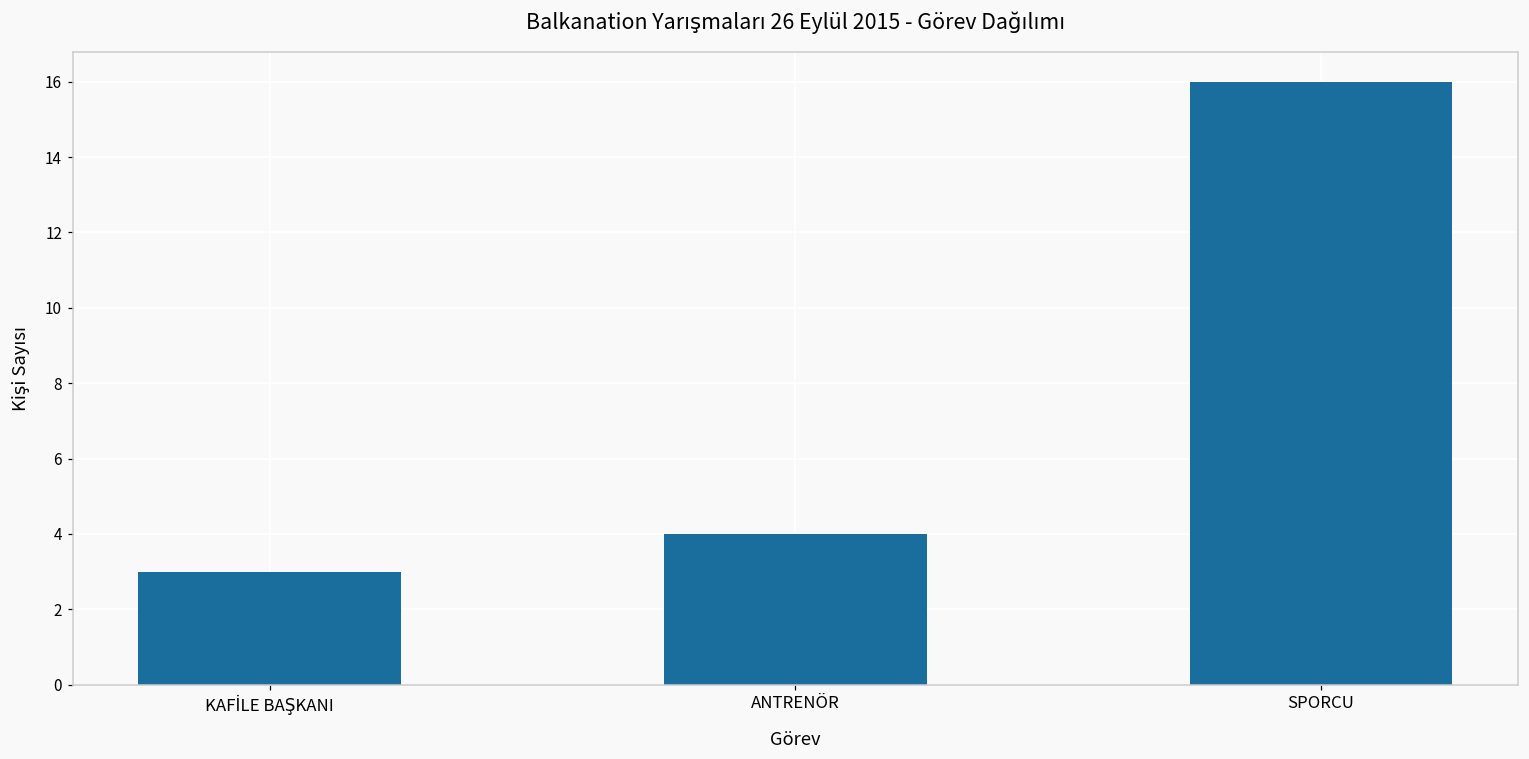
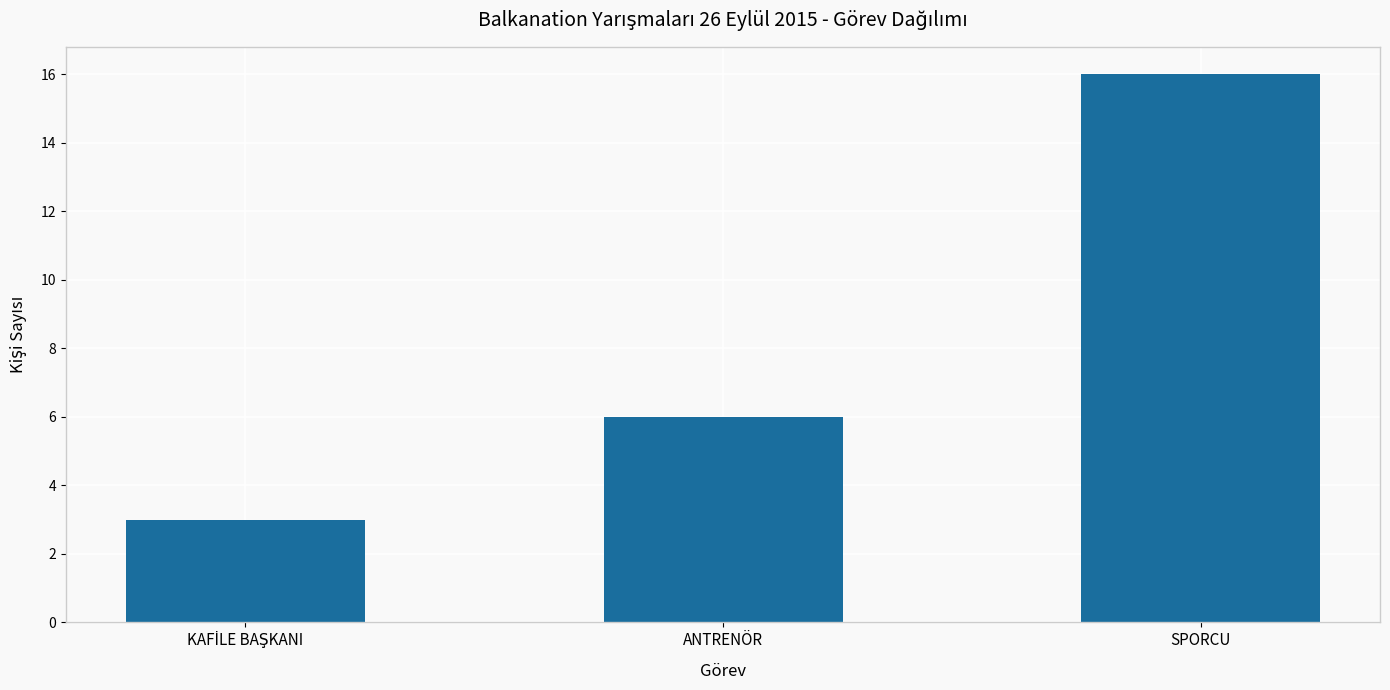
ANTRENÖR: 4 -> 6
